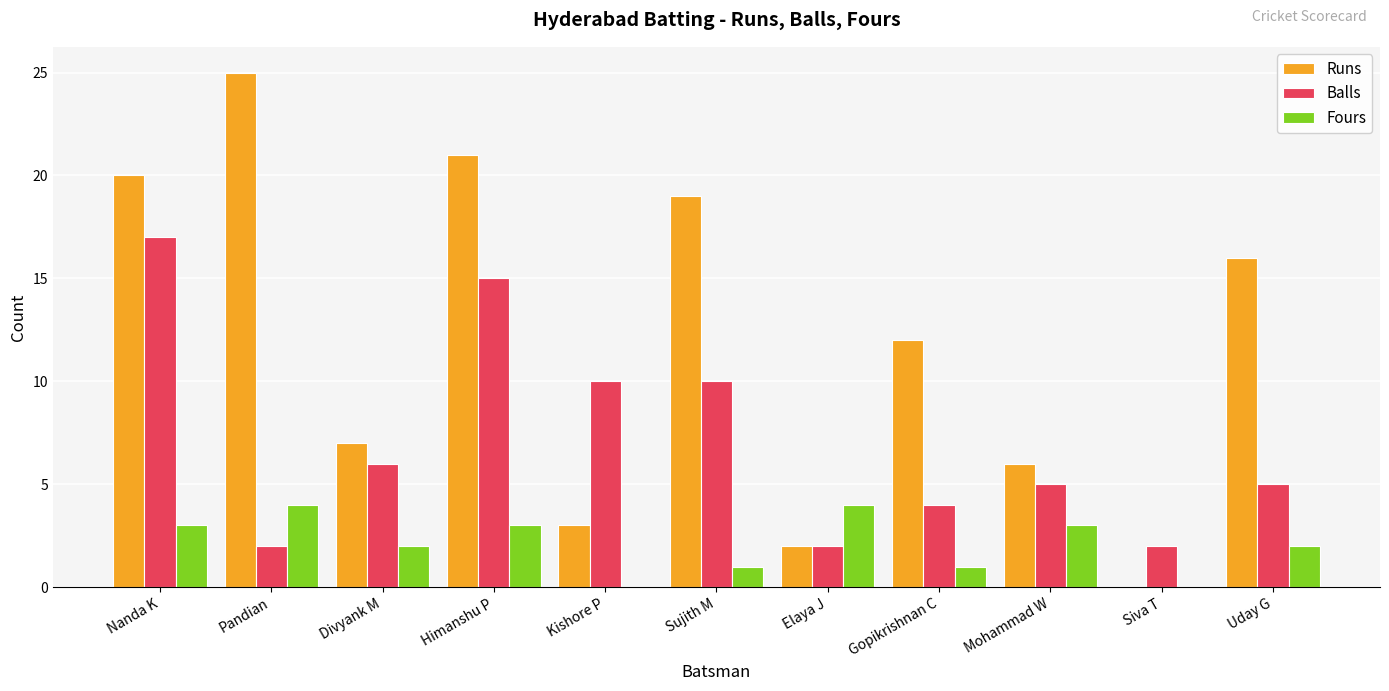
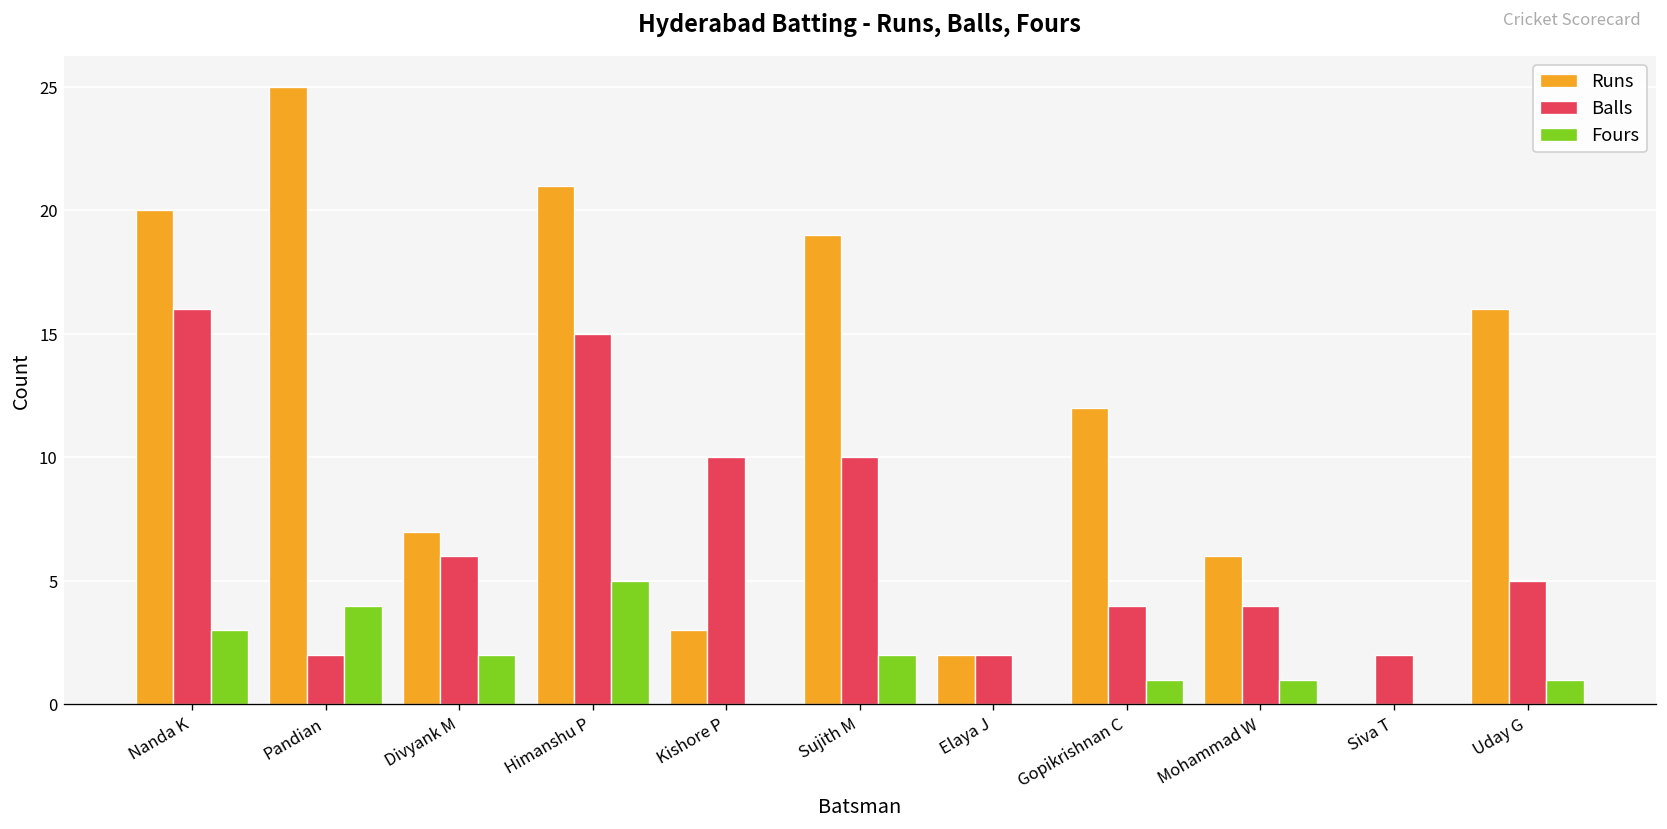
Balls, Nanda K: 17 -> 16
Fours, Himanshu P: 3 -> 5
Fours, Sujith M: 1 -> 2
Fours, Elaya J: 4 -> 0
Balls, Mohammad W: 5 -> 4
Fours, Mohammad W: 3 -> 1
Fours, Uday G: 2 -> 1
